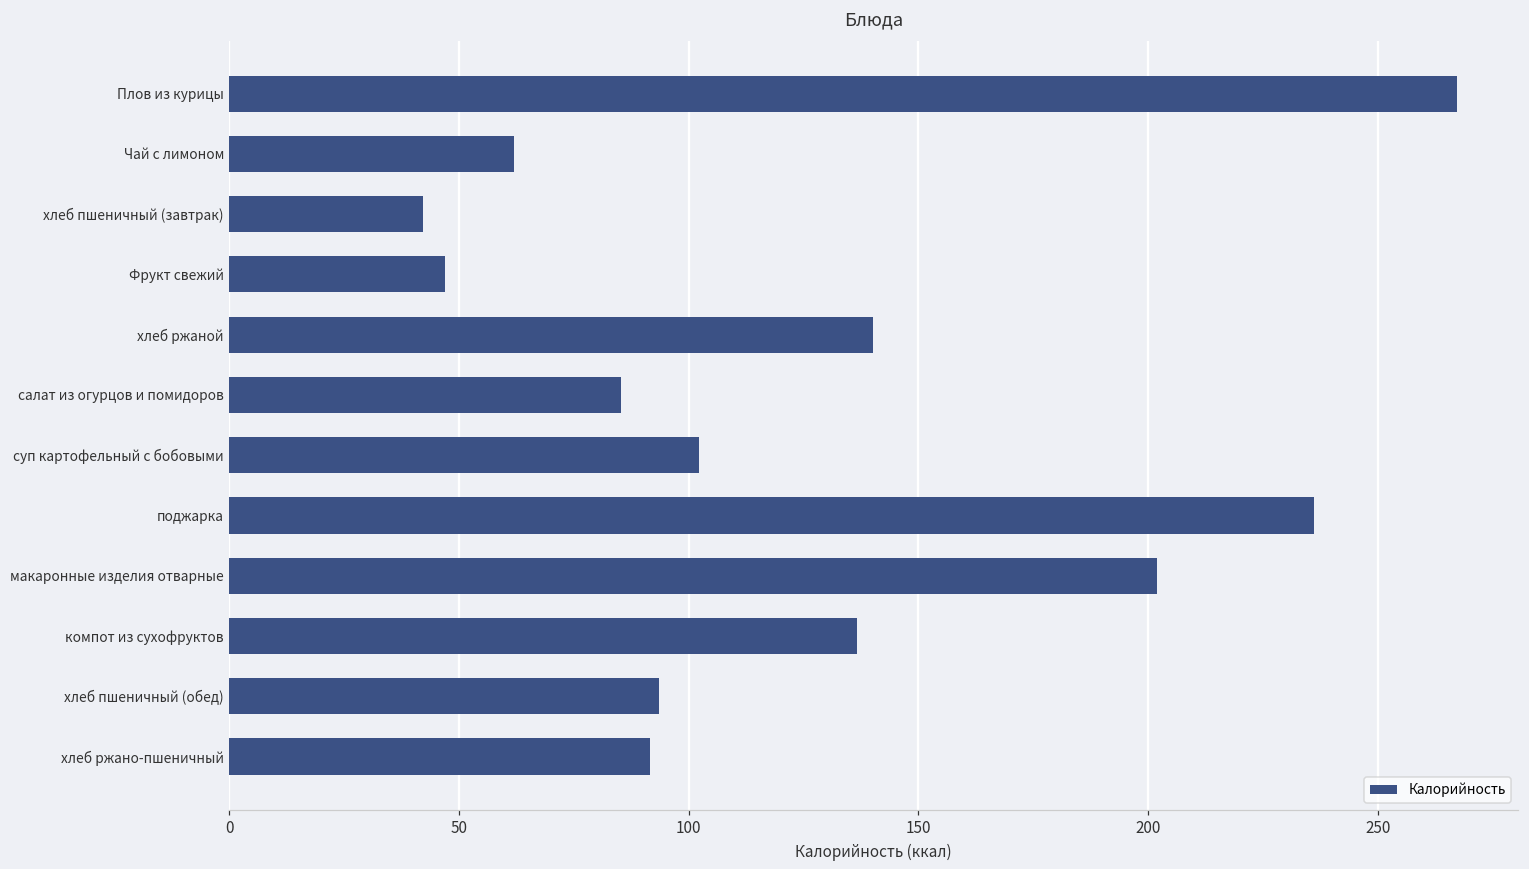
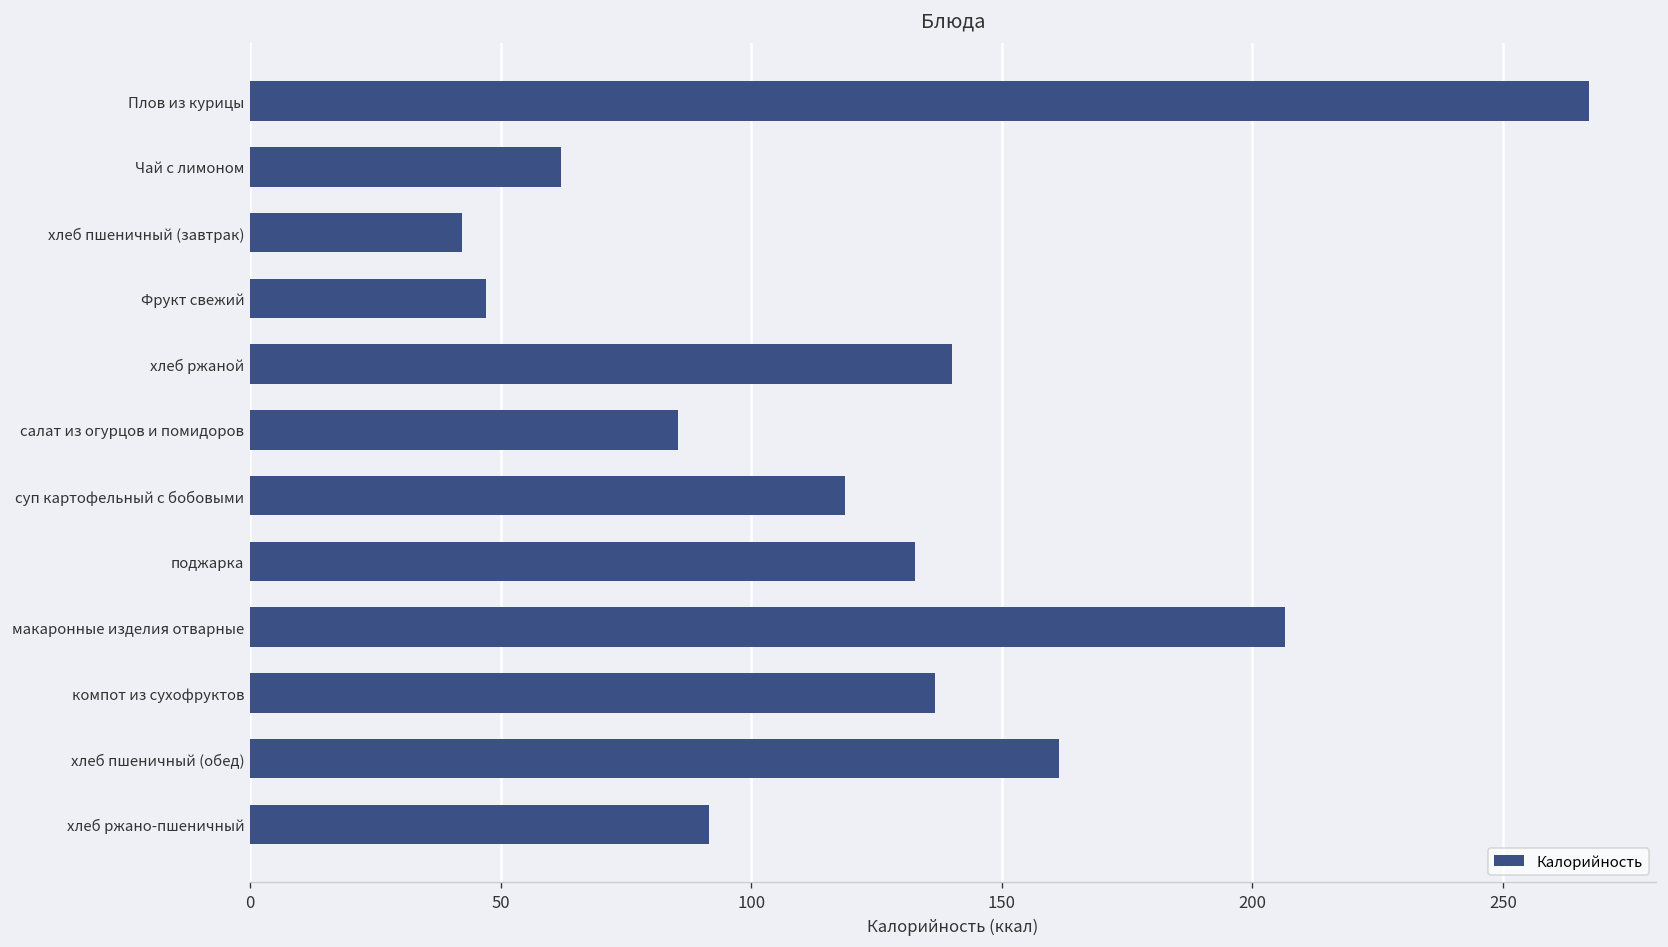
суп картофельный с бобовыми: 102 -> 119
поджарка: 236 -> 133
макаронные изделия отварные: 202 -> 207
хлеб пшеничный (обед): 94 -> 161
